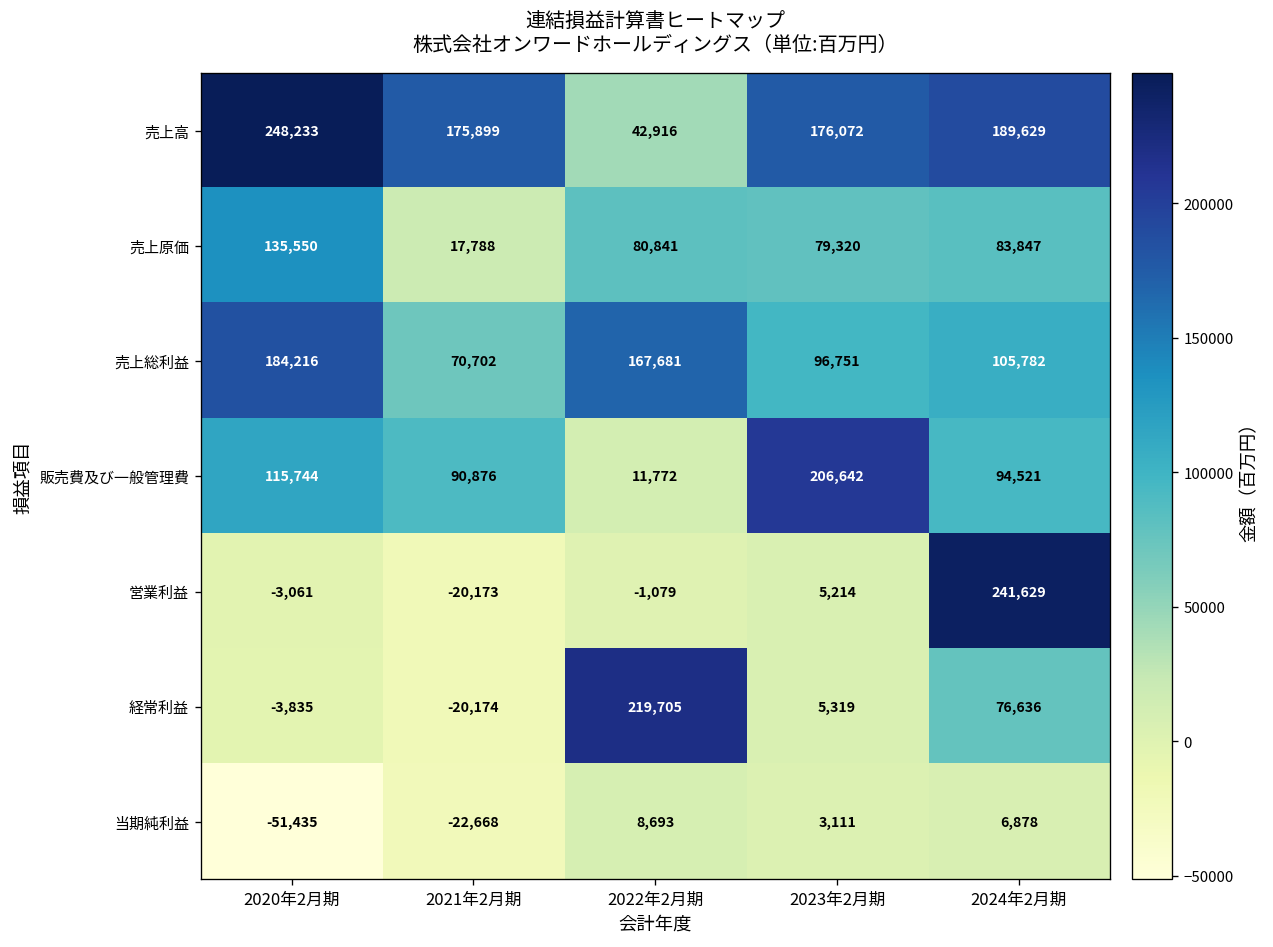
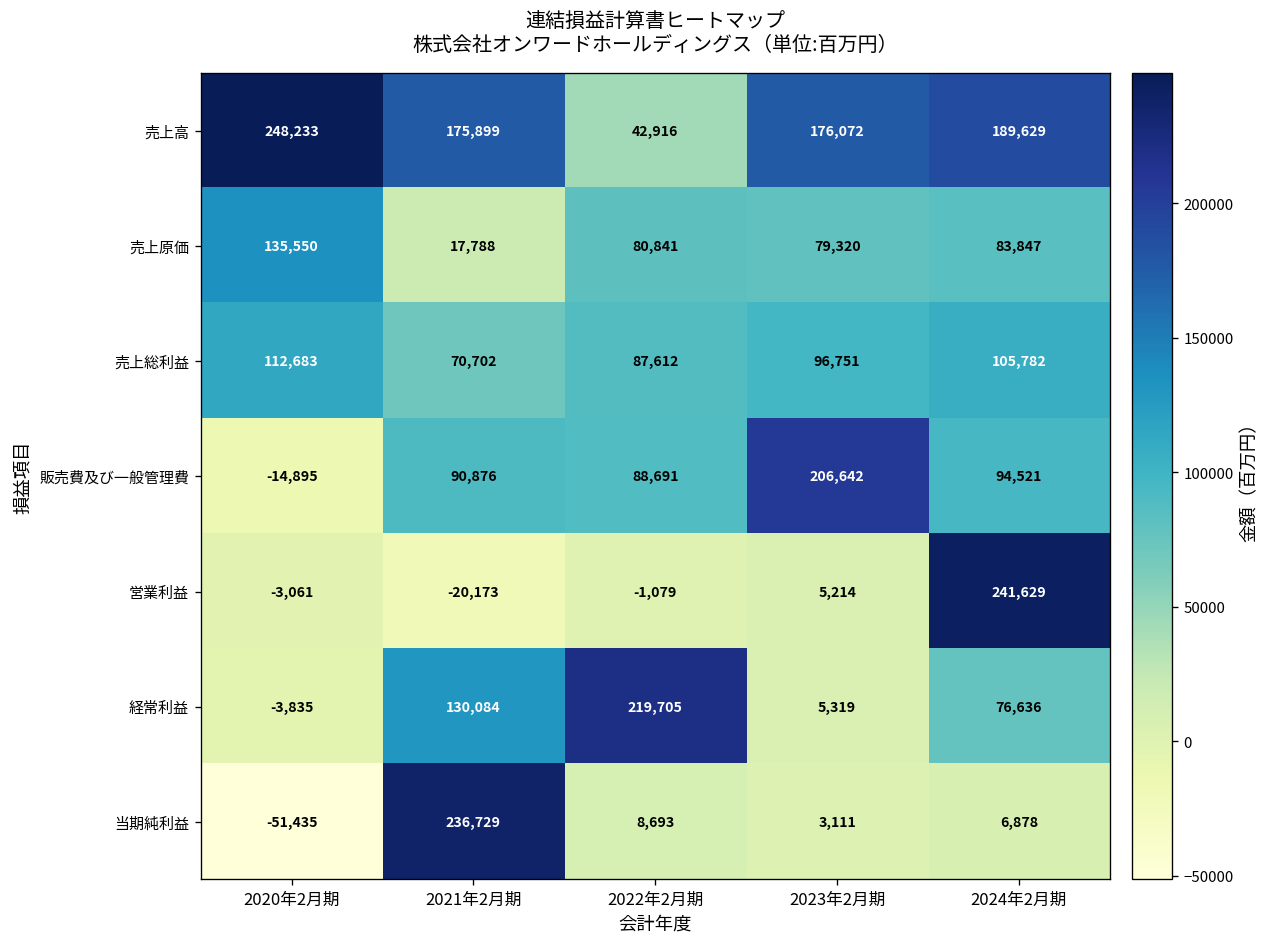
売上総利益, 2020年2月期: 184,216 -> 112,683
売上総利益, 2022年2月期: 167,681 -> 87,612
販売費及び一般管理費, 2020年2月期: 115,744 -> -14,895
販売費及び一般管理費, 2022年2月期: 11,772 -> 88,691
経常利益, 2021年2月期: -20,174 -> 130,084
当期純利益, 2021年2月期: -22,668 -> 236,729
